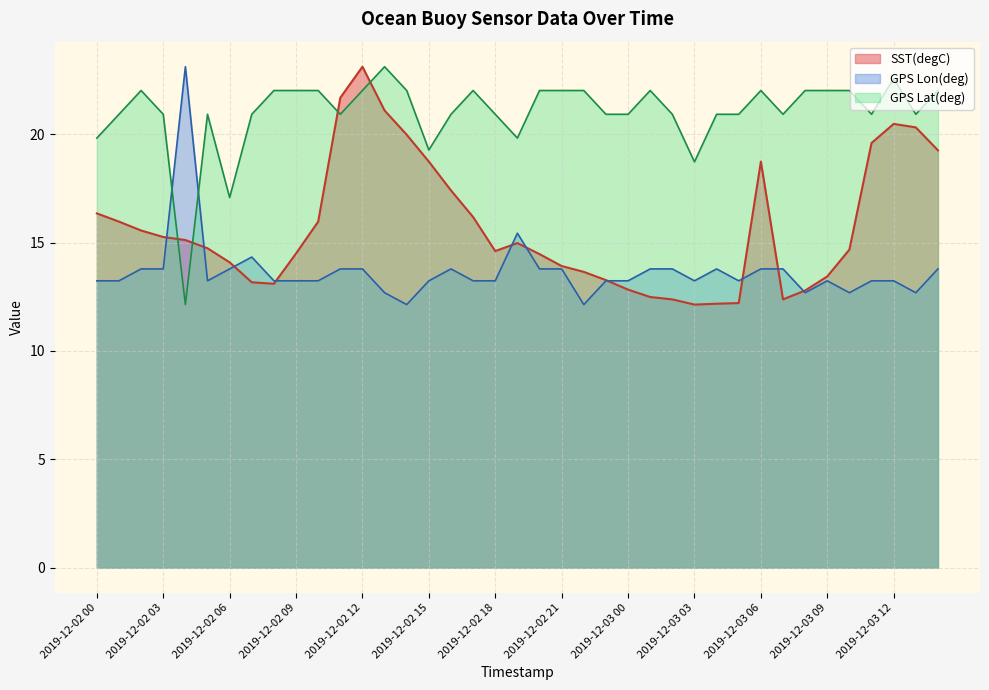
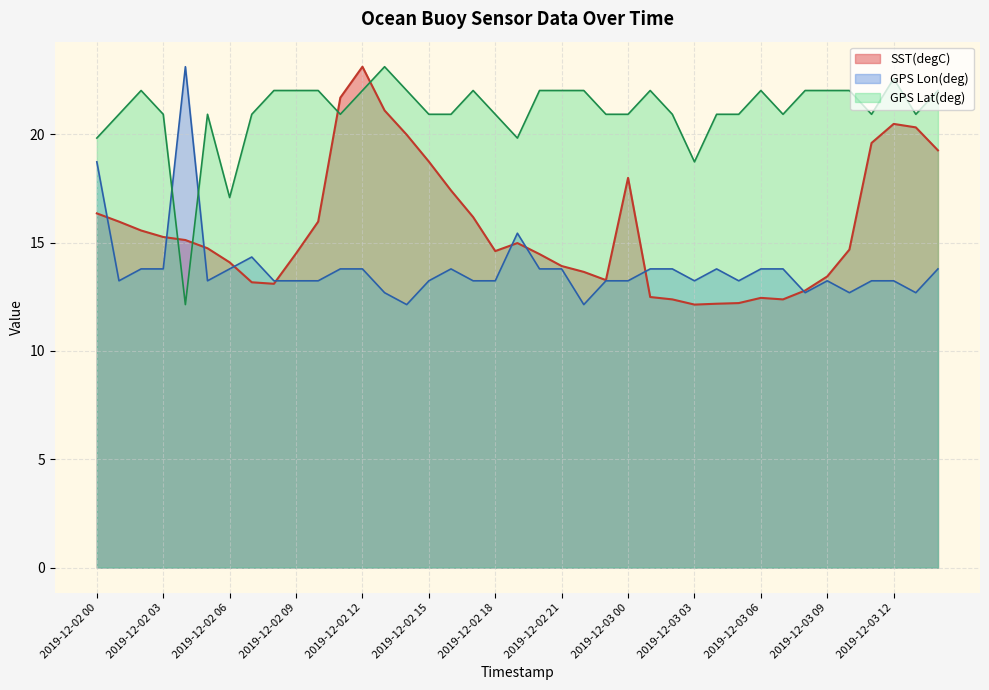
GPS Lon(deg), 2019-12-02 00: 13.2 -> 18.7
GPS Lat(deg), 2019-12-02 15: 19.3 -> 20.9
SST(degC), 2019-12-03 00: 12.8 -> 18.0
SST(degC), 2019-12-03 06: 18.7 -> 12.5
